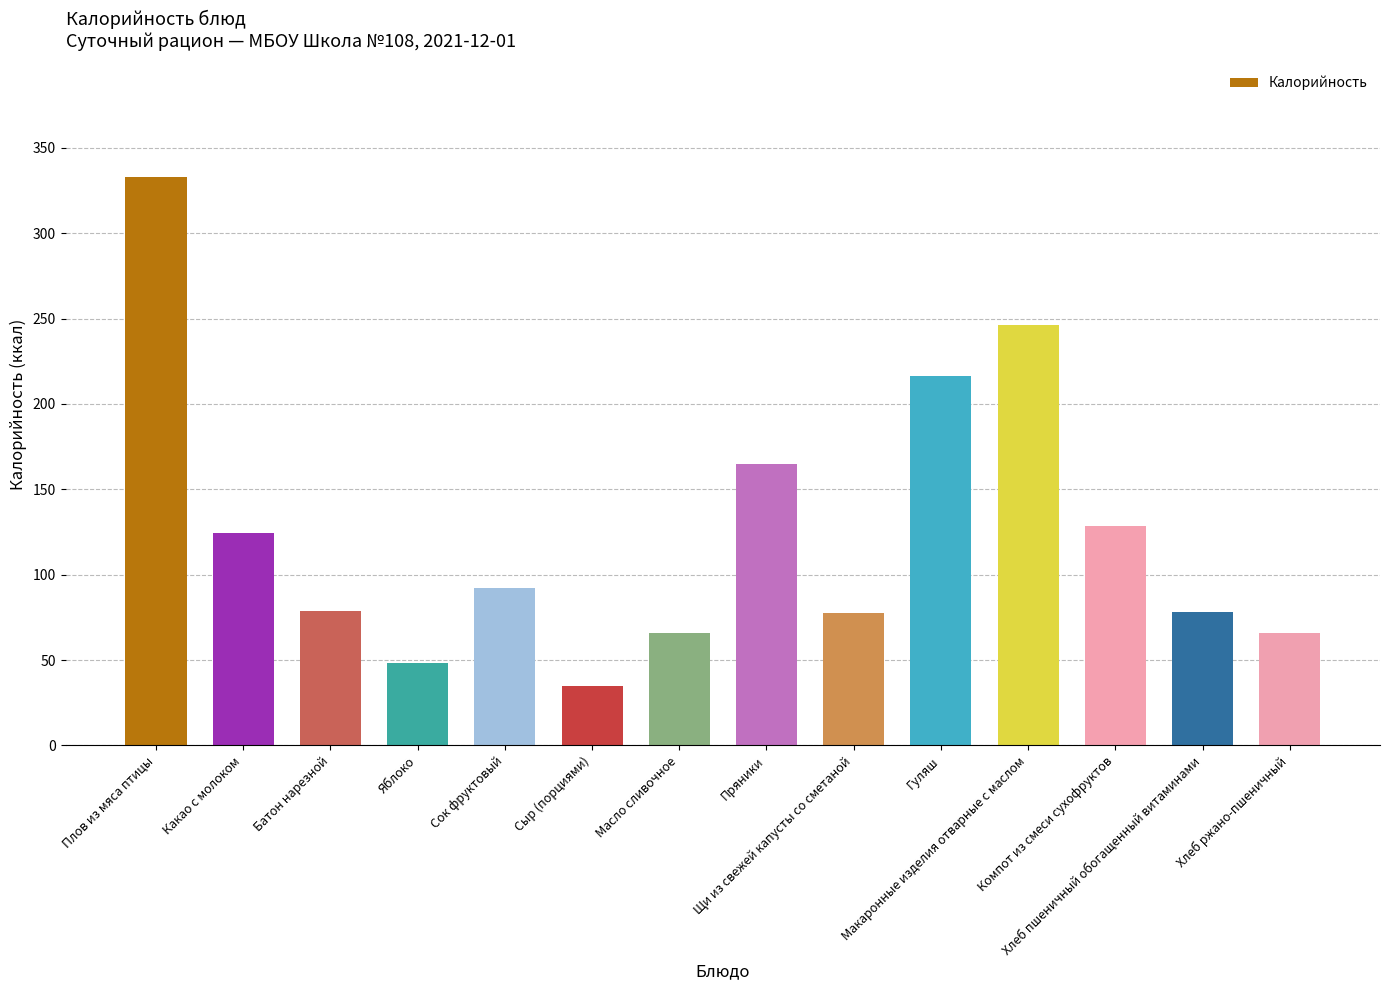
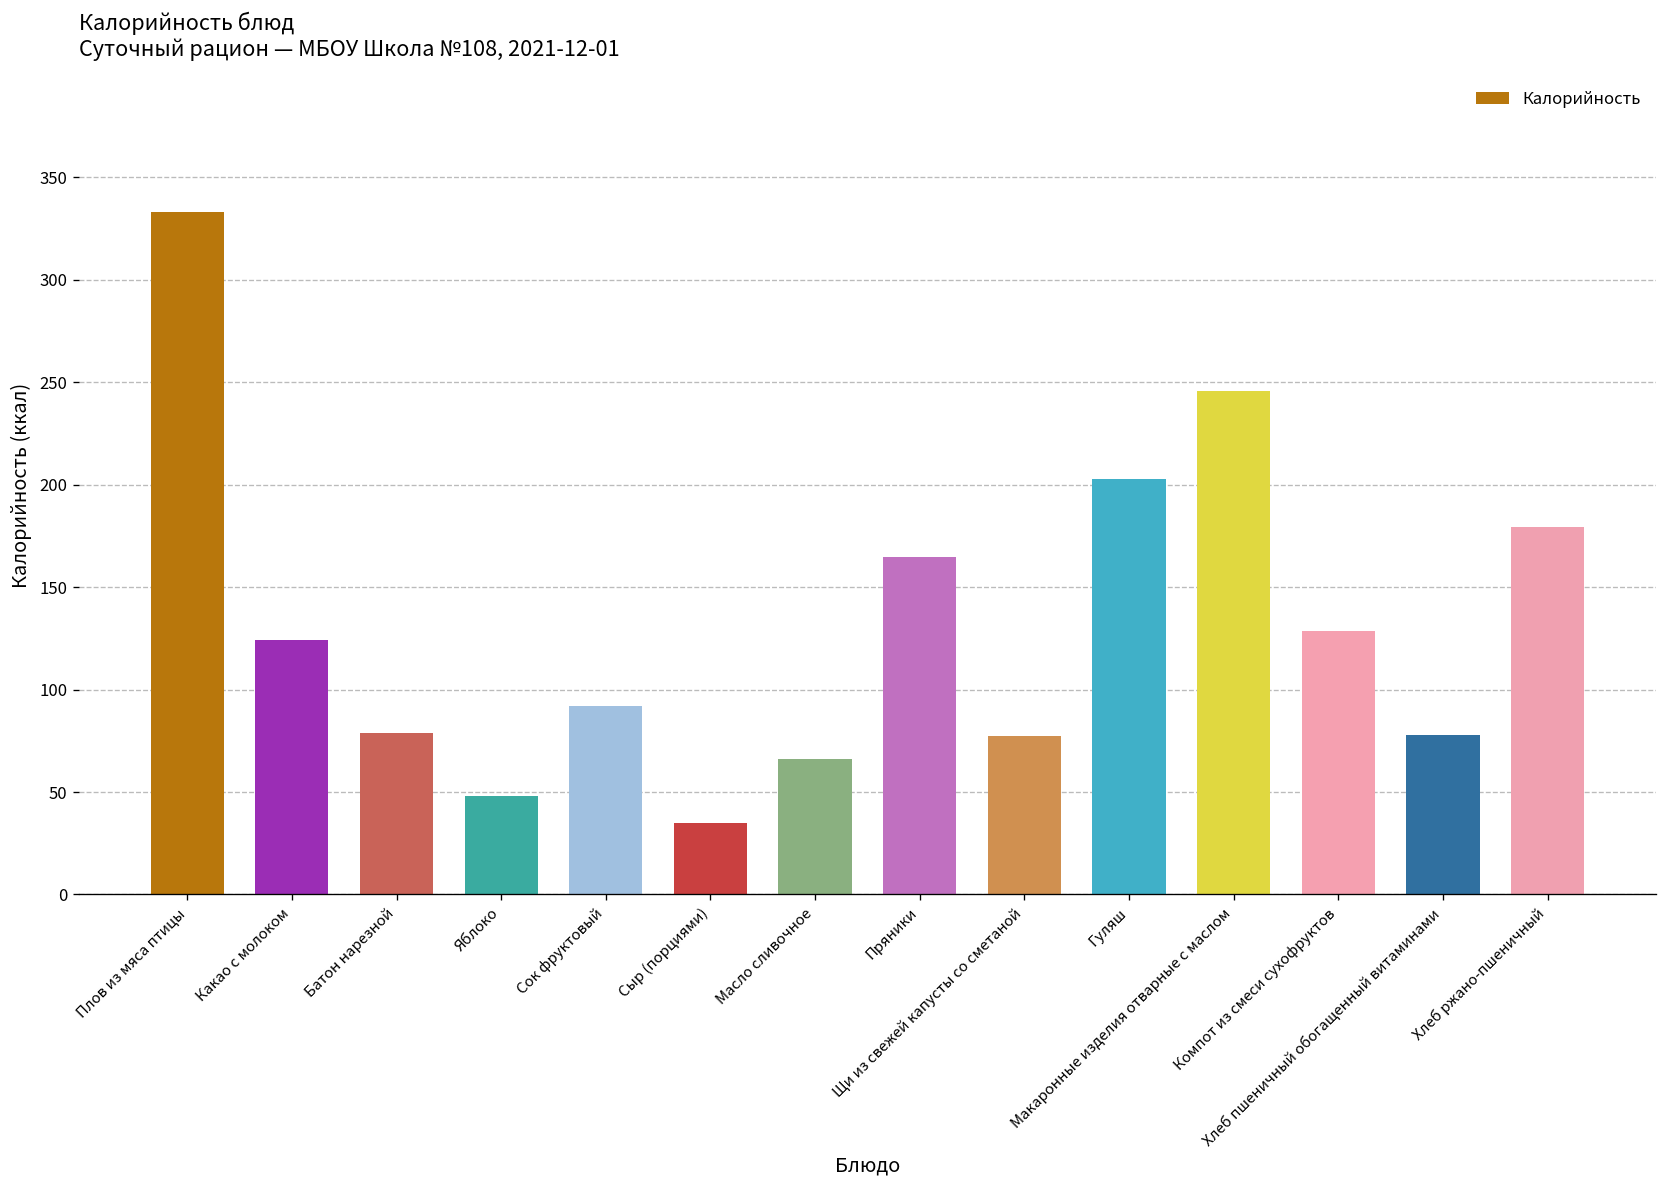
Гуляш: 216 -> 203
Хлеб ржано-пшеничный: 66 -> 179
